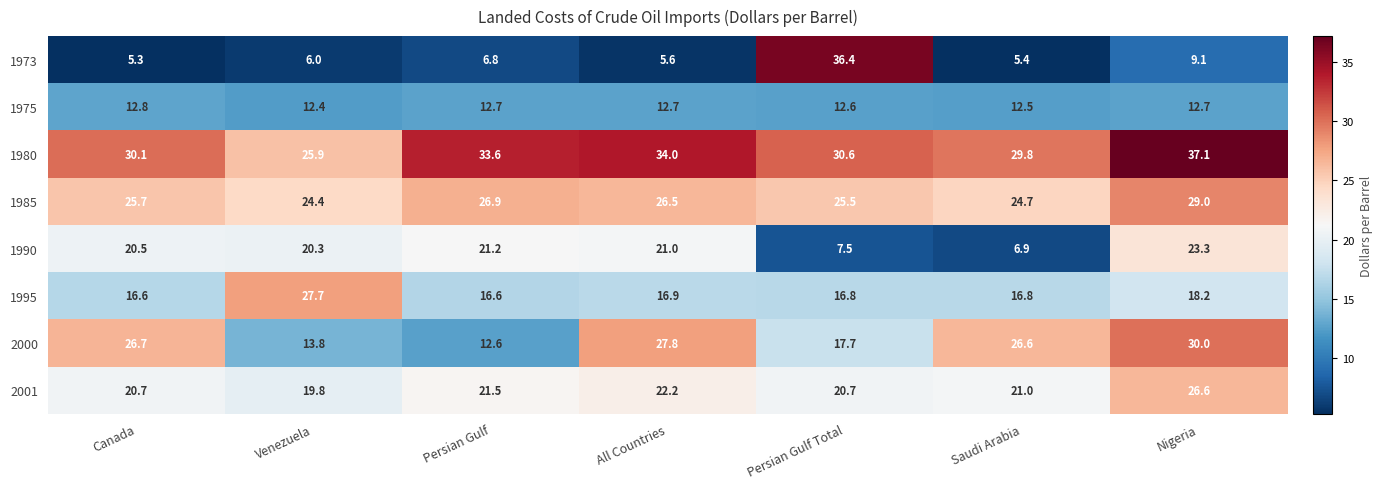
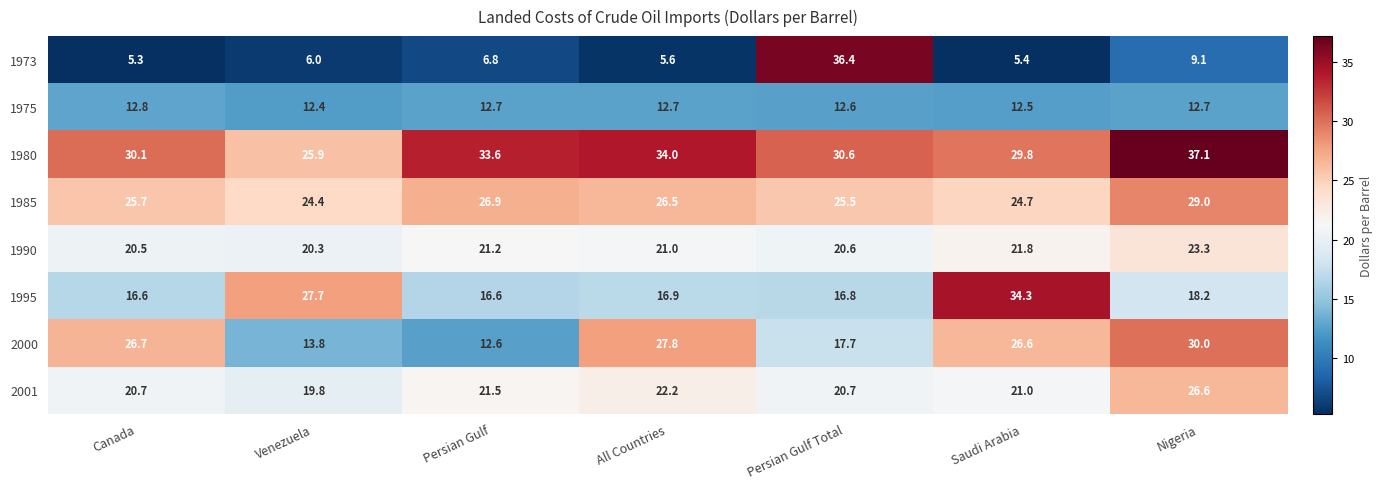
1990, Persian Gulf Total: 7.5 -> 20.6
1990, Saudi Arabia: 6.9 -> 21.8
1995, Saudi Arabia: 16.8 -> 34.3
